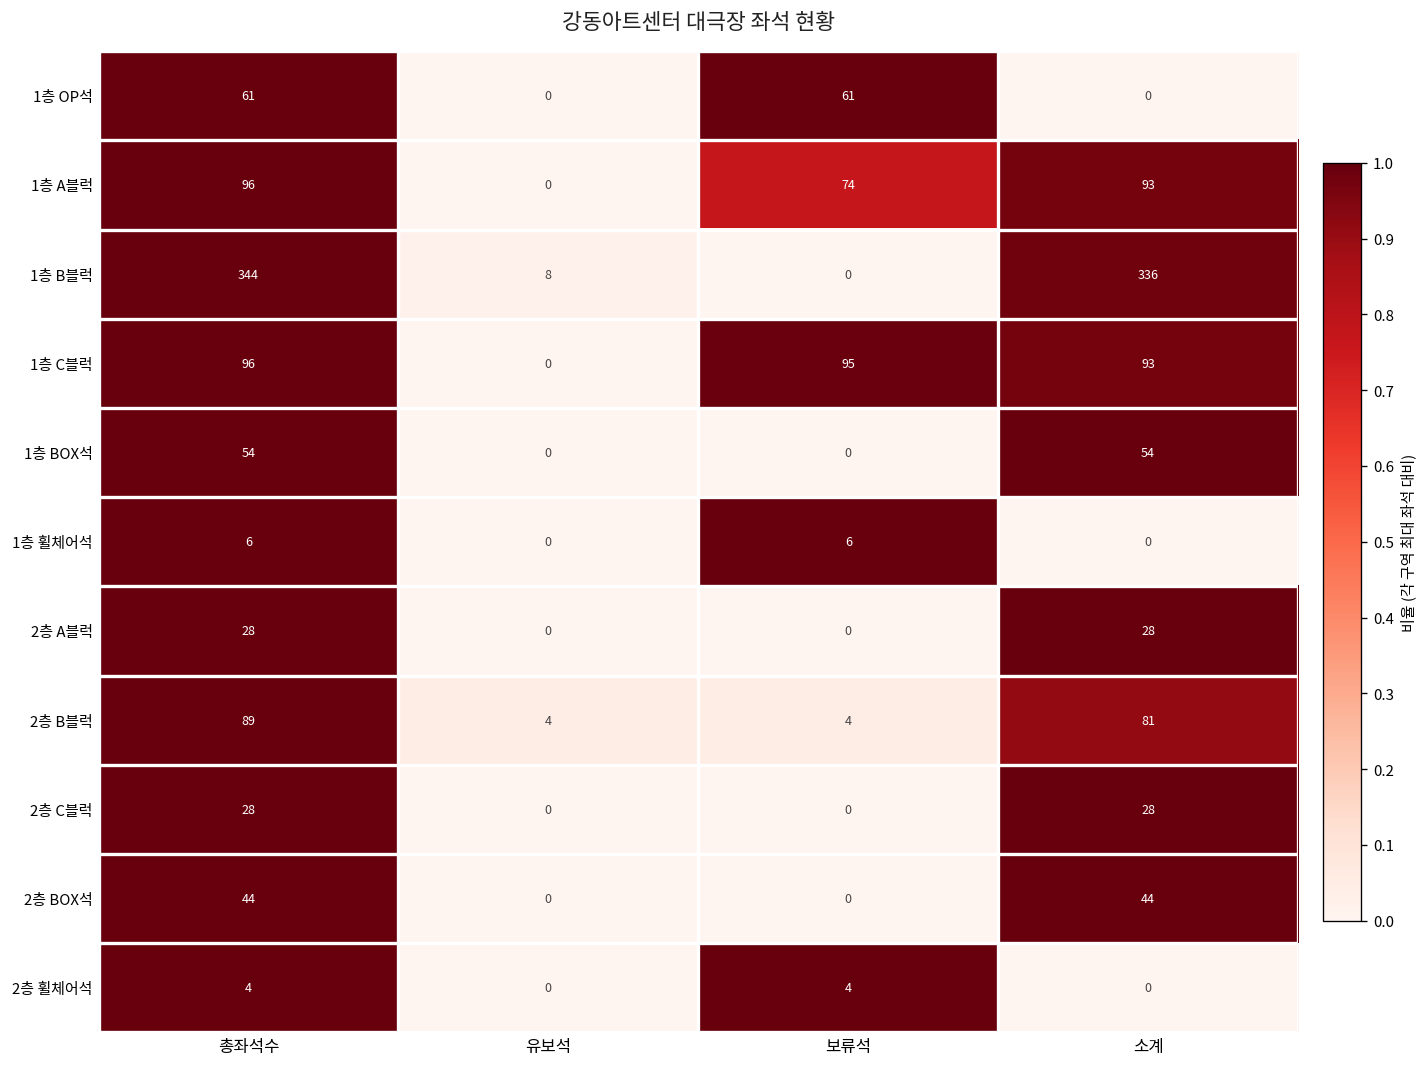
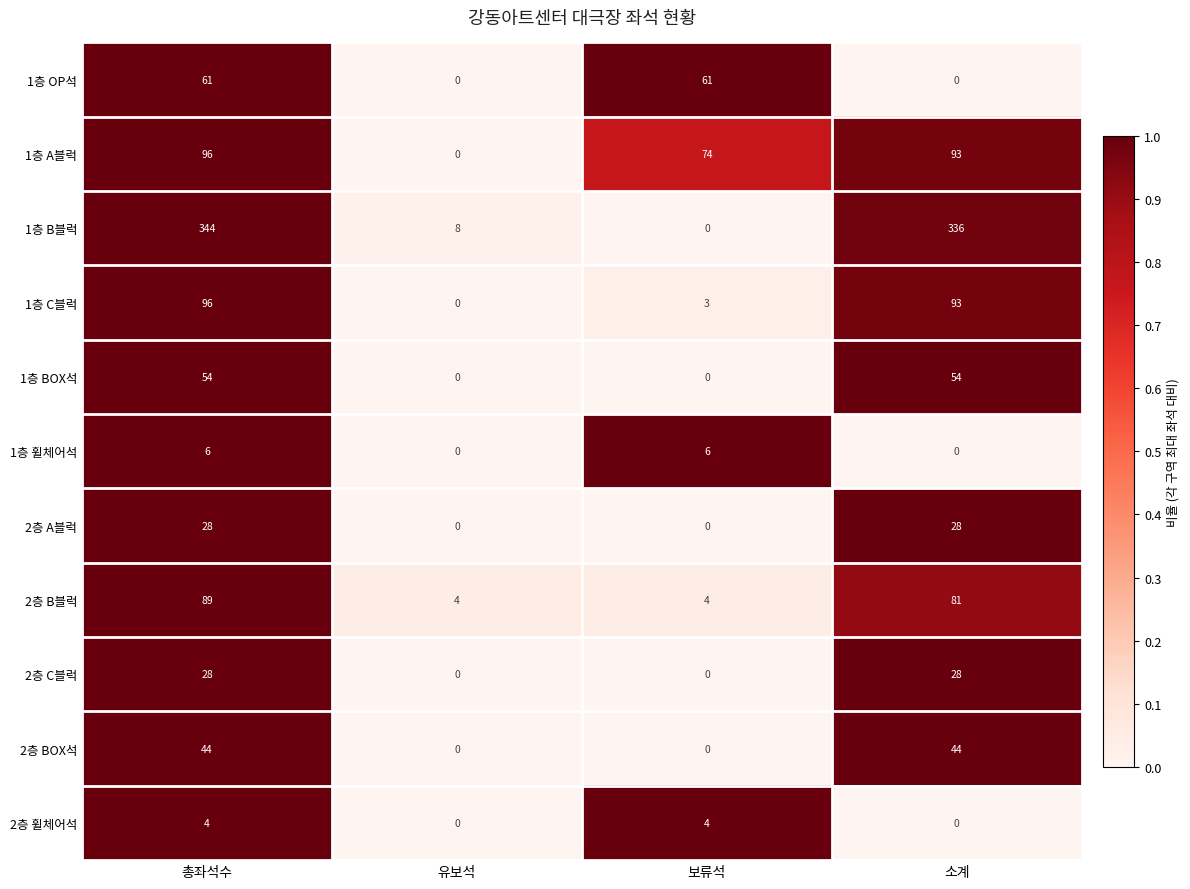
1층 C블럭, 보류석: 95 -> 3
